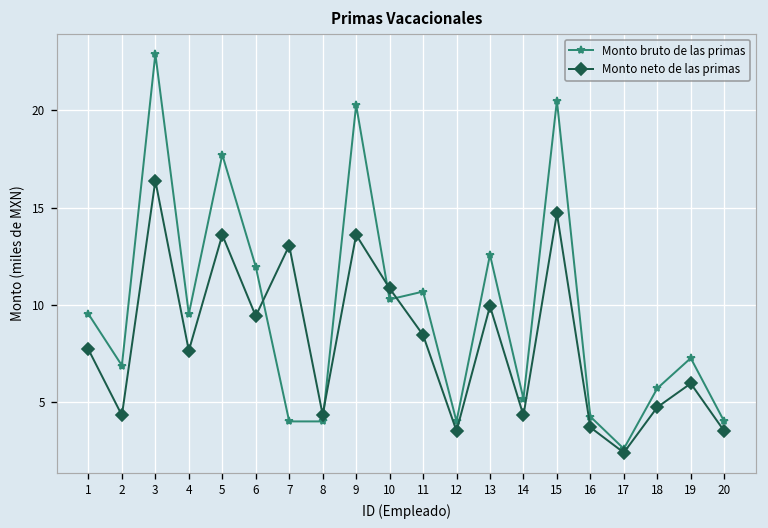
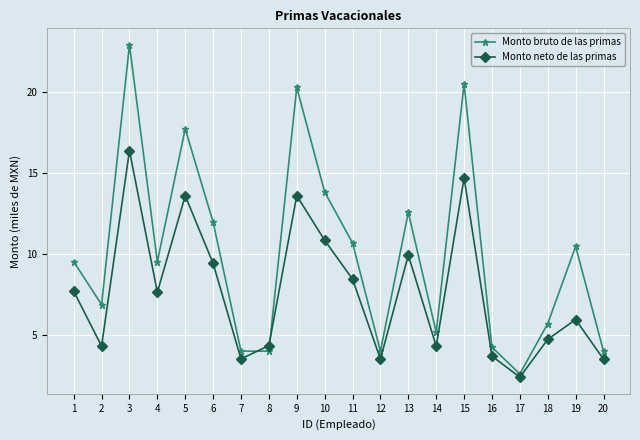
Monto neto de las primas, 7: 13.0 -> 3.5
Monto bruto de las primas, 10: 10.3 -> 13.8
Monto bruto de las primas, 19: 7.2 -> 10.5
